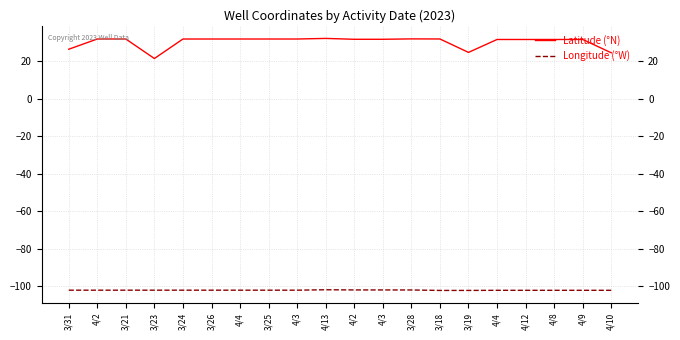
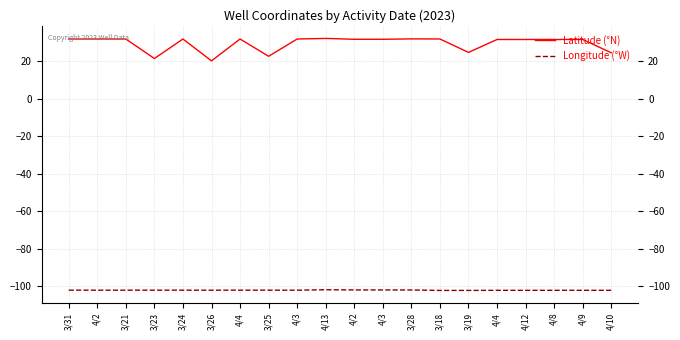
Latitude (°N), 3/31: 26 -> 32
Latitude (°N), 3/26: 32 -> 20
Latitude (°N), 3/25: 32 -> 23
